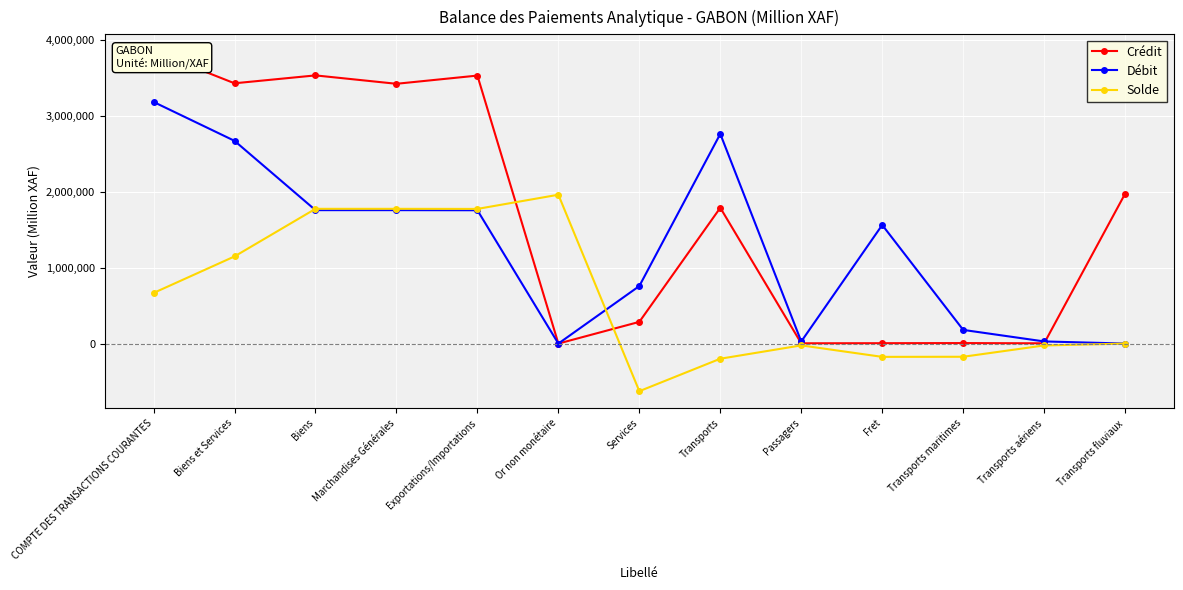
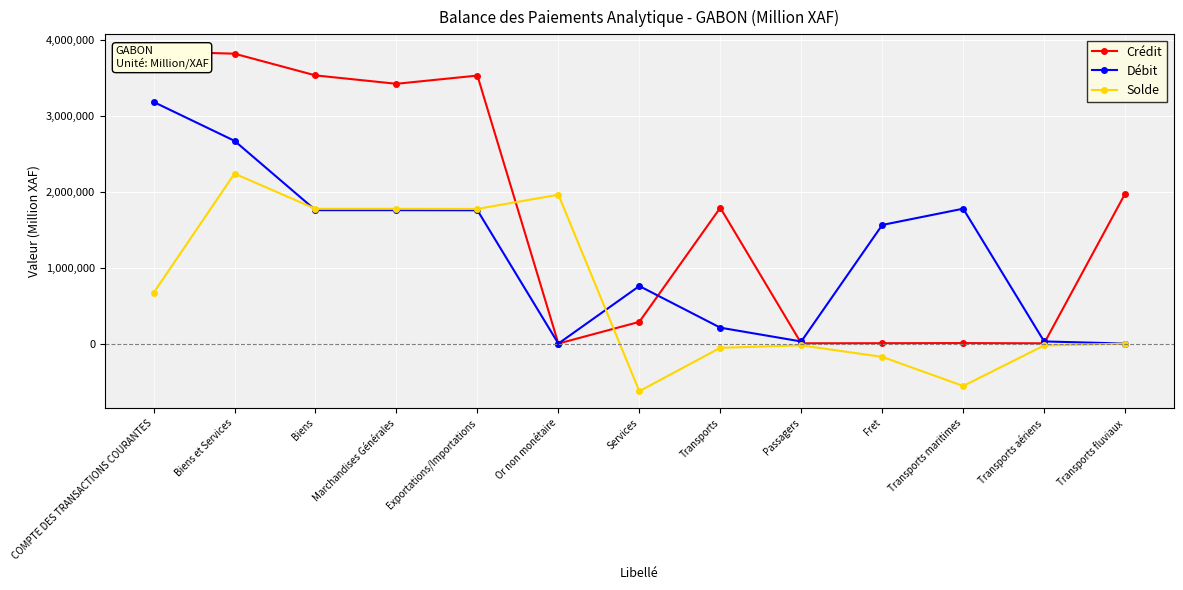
Crédit, Biens et Services: 3,400,000 -> 3,800,000
Solde, Biens et Services: 1,100,000 -> 2,200,000
Débit, Transports: 2,800,000 -> 200,000
Solde, Transports: -200,000 -> -100,000
Débit, Transports maritimes: 200,000 -> 1,800,000
Solde, Transports maritimes: -200,000 -> -600,000
